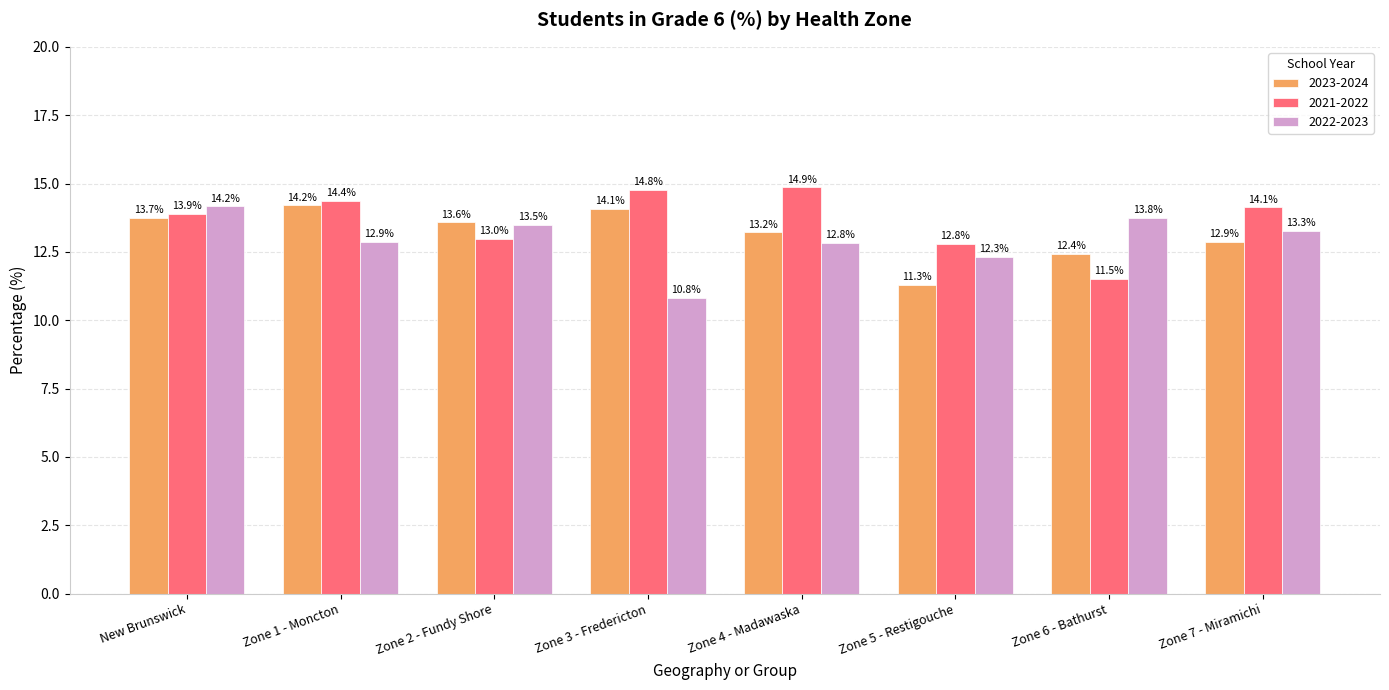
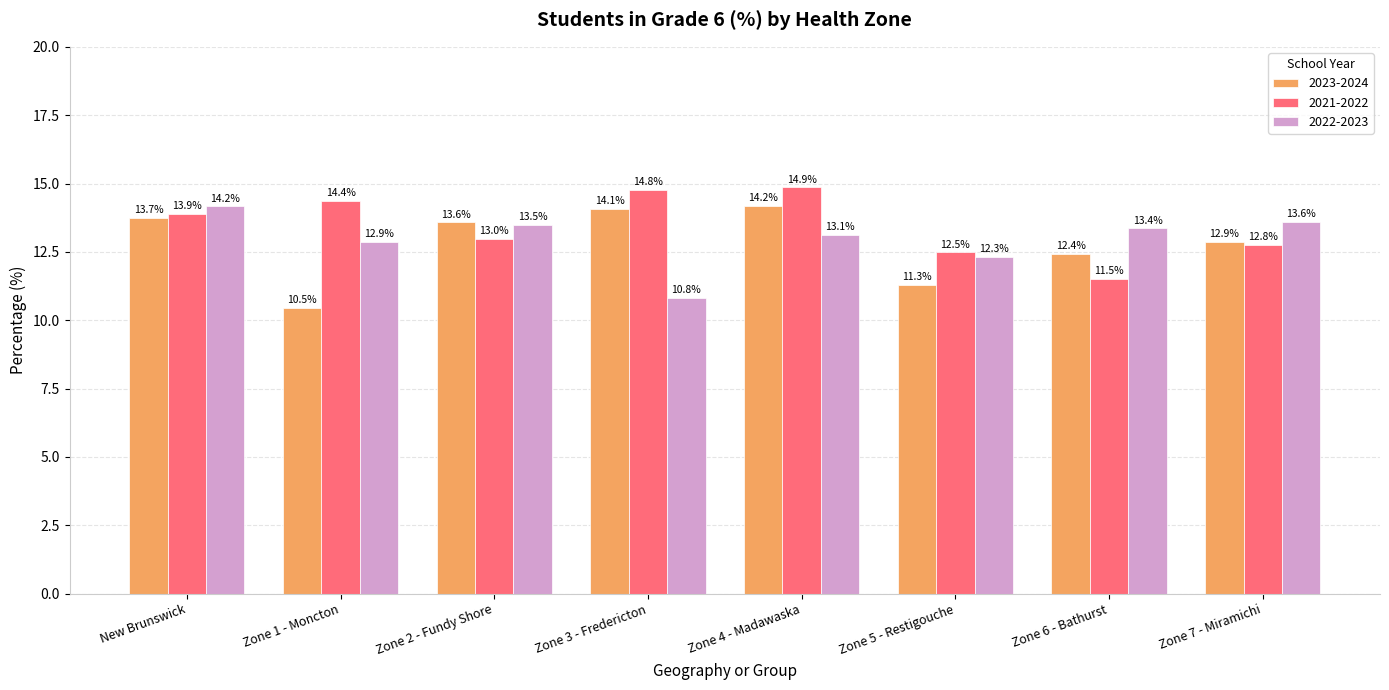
2023-2024, Zone 1 - Moncton: 14.2% -> 10.5%
2023-2024, Zone 4 - Madawaska: 13.2% -> 14.2%
2022-2023, Zone 4 - Madawaska: 12.8% -> 13.1%
2021-2022, Zone 5 - Restigouche: 12.8% -> 12.5%
2022-2023, Zone 6 - Bathurst: 13.8% -> 13.4%
2021-2022, Zone 7 - Miramichi: 14.1% -> 12.8%
2022-2023, Zone 7 - Miramichi: 13.3% -> 13.6%
